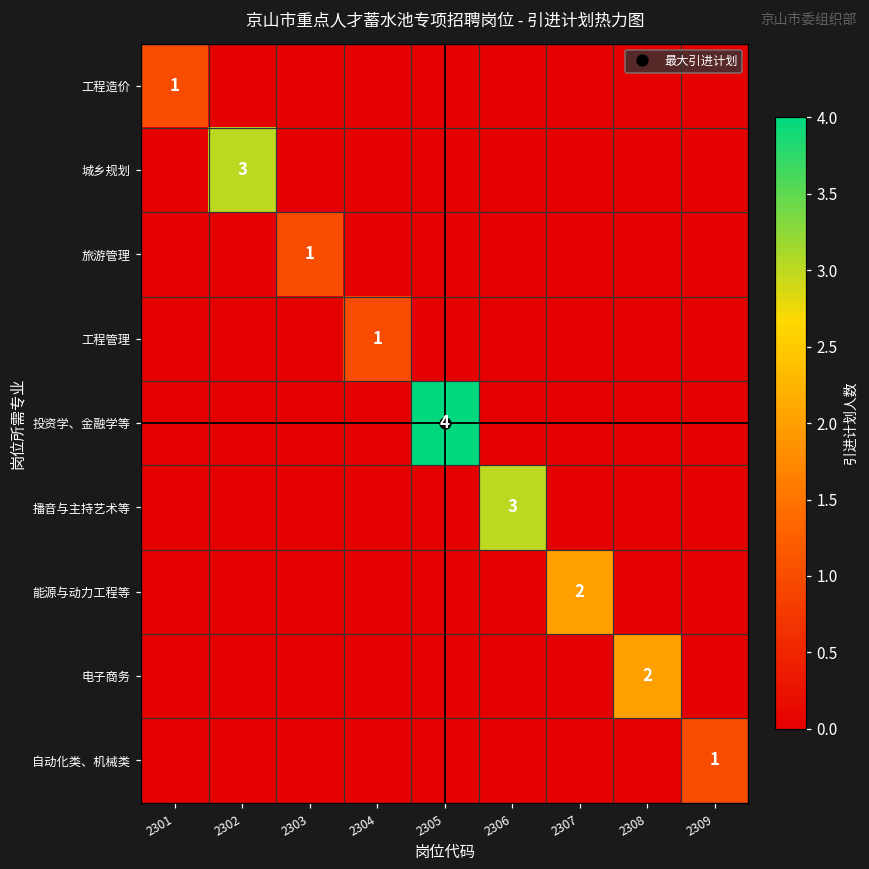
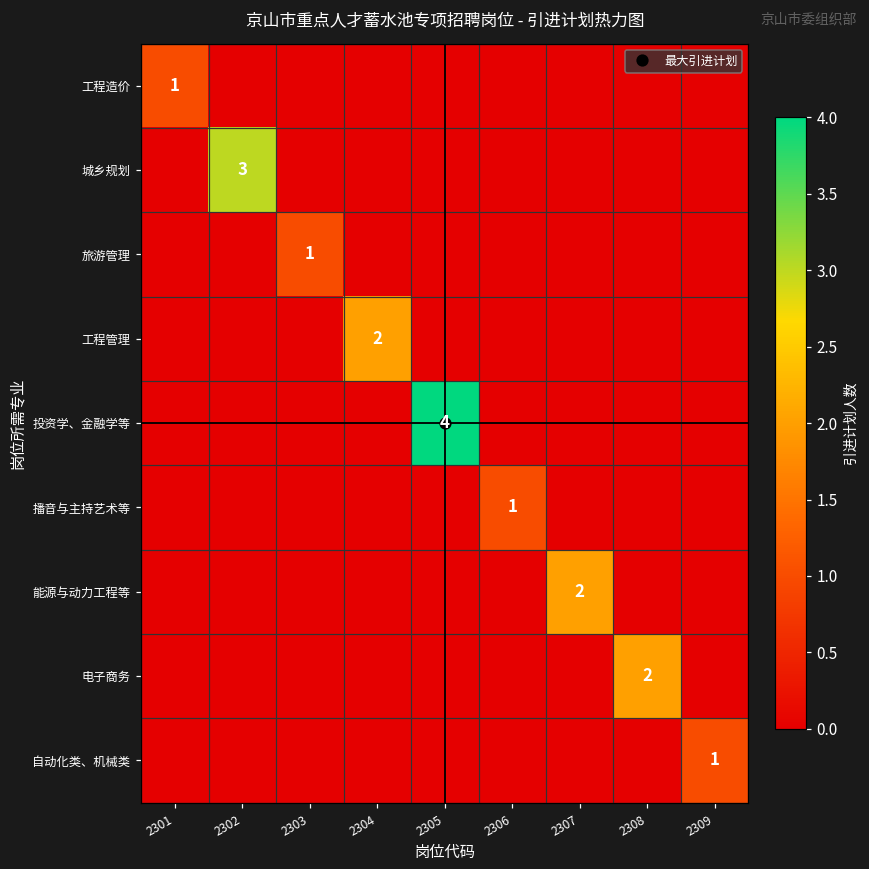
工程管理, 2304: 1 -> 2
播音与主持艺术等, 2306: 3 -> 1
